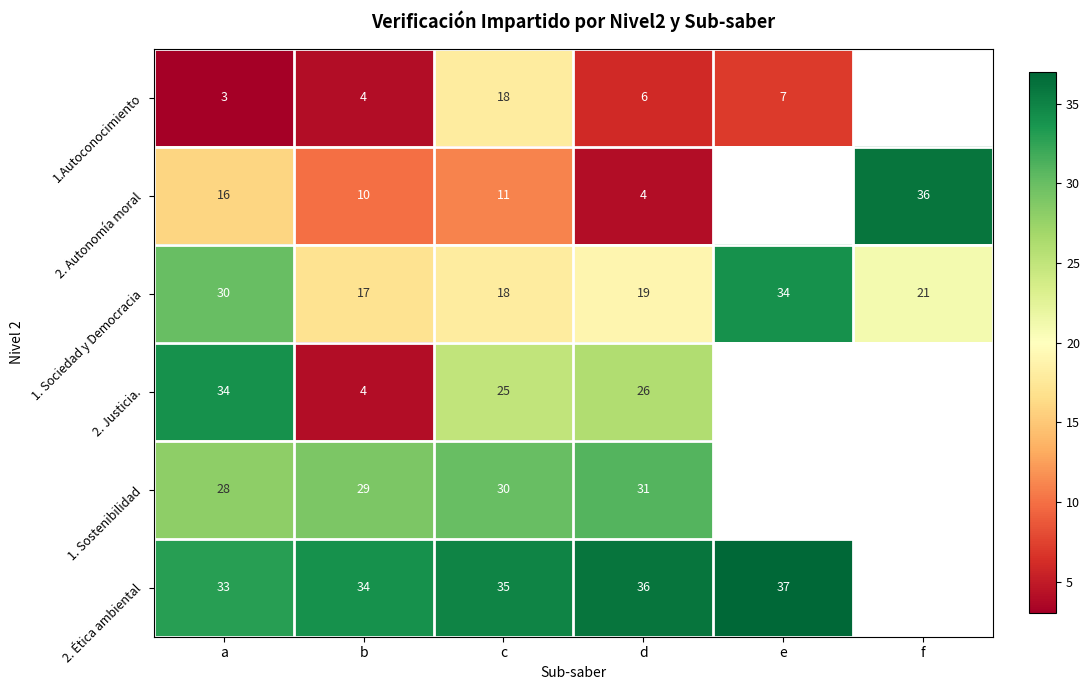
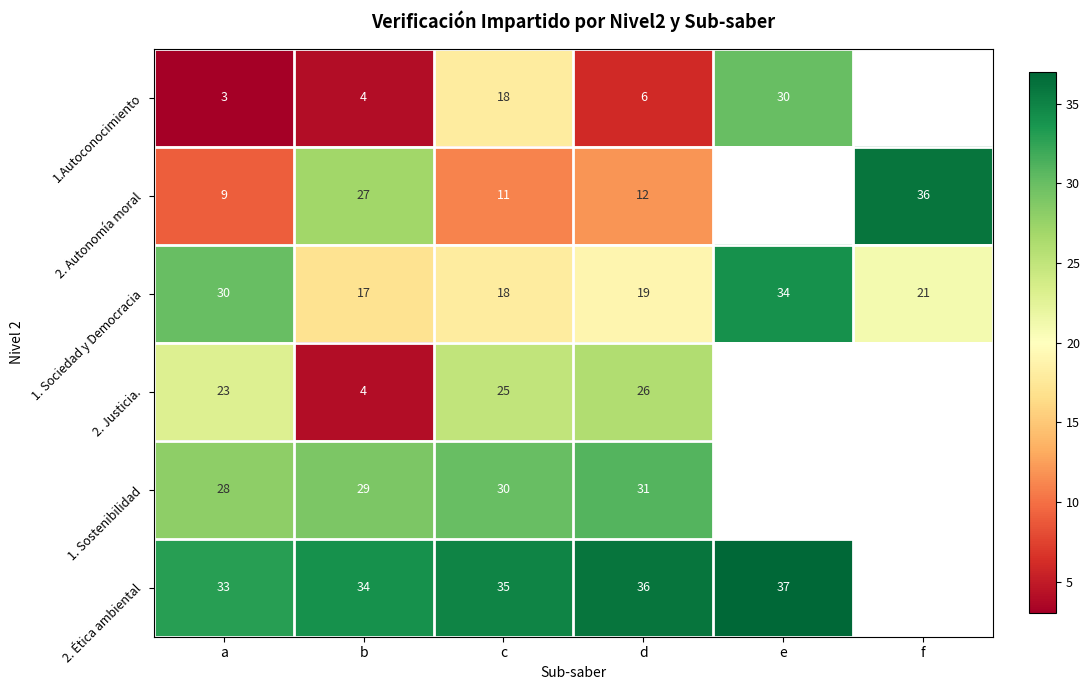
1.Autoconocimiento, e: 7 -> 30
2. Autonomía moral, a: 16 -> 9
2. Autonomía moral, b: 10 -> 27
2. Autonomía moral, d: 4 -> 12
2. Justicia., a: 34 -> 23
